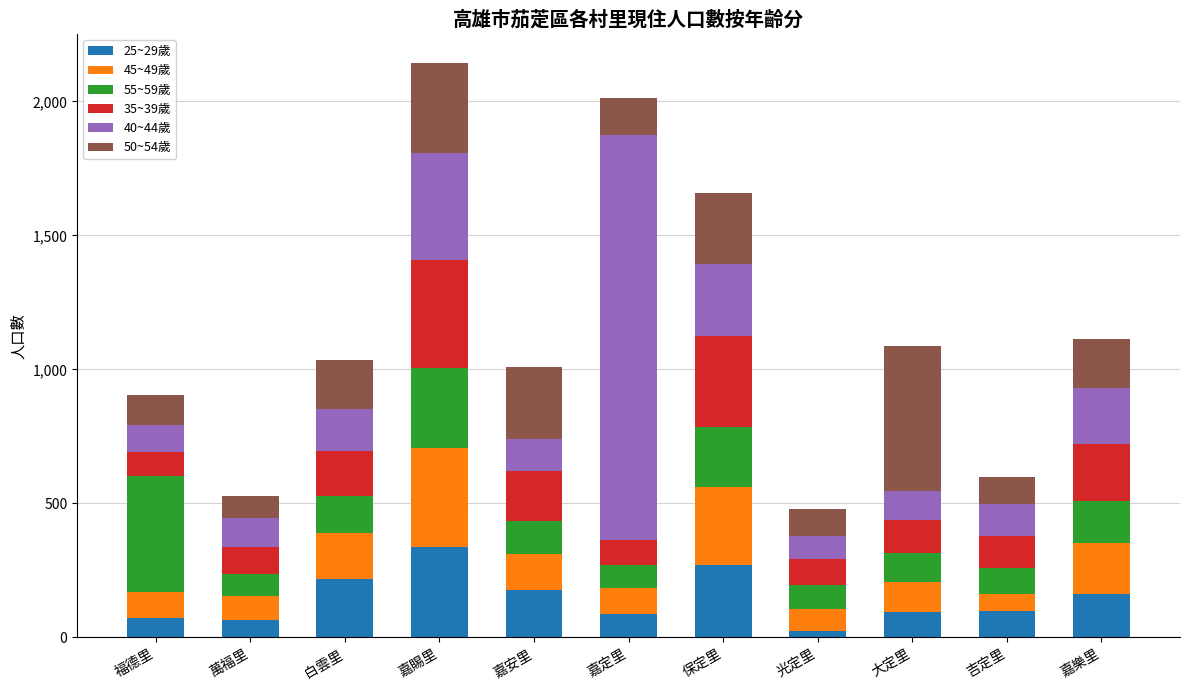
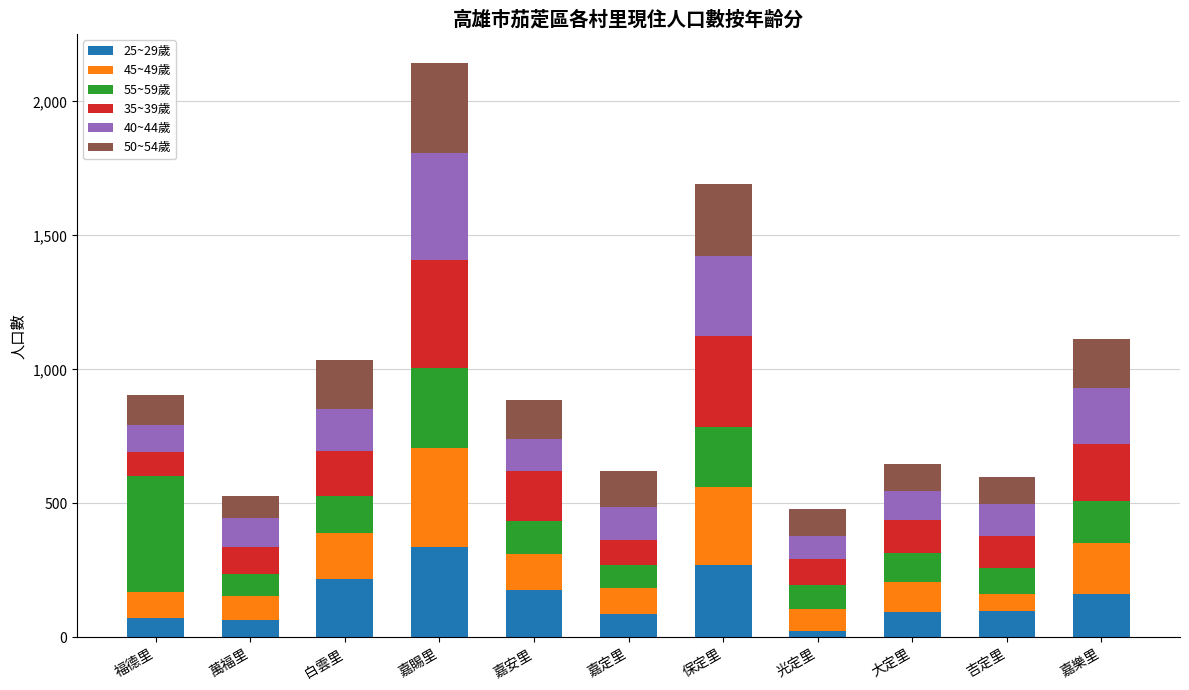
50~54歲, 嘉安里: 270 -> 150
40~44歲, 嘉定里: 1,510 -> 120
40~44歲, 保定里: 270 -> 300
50~54歲, 大定里: 540 -> 100
